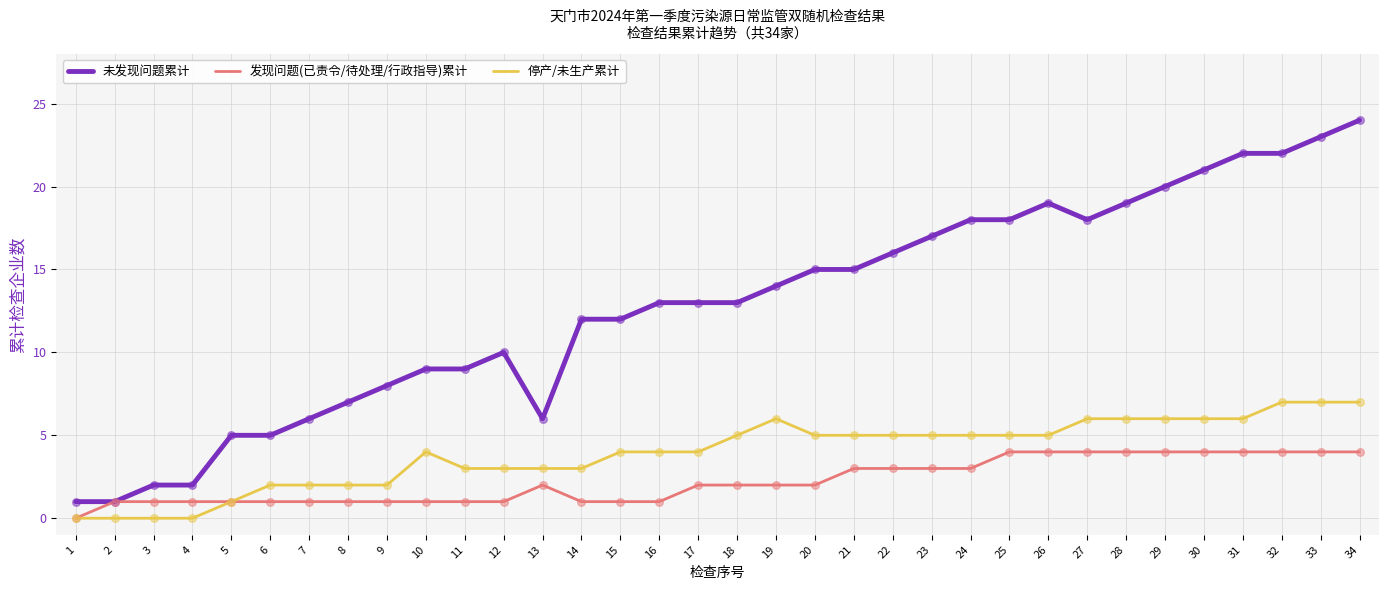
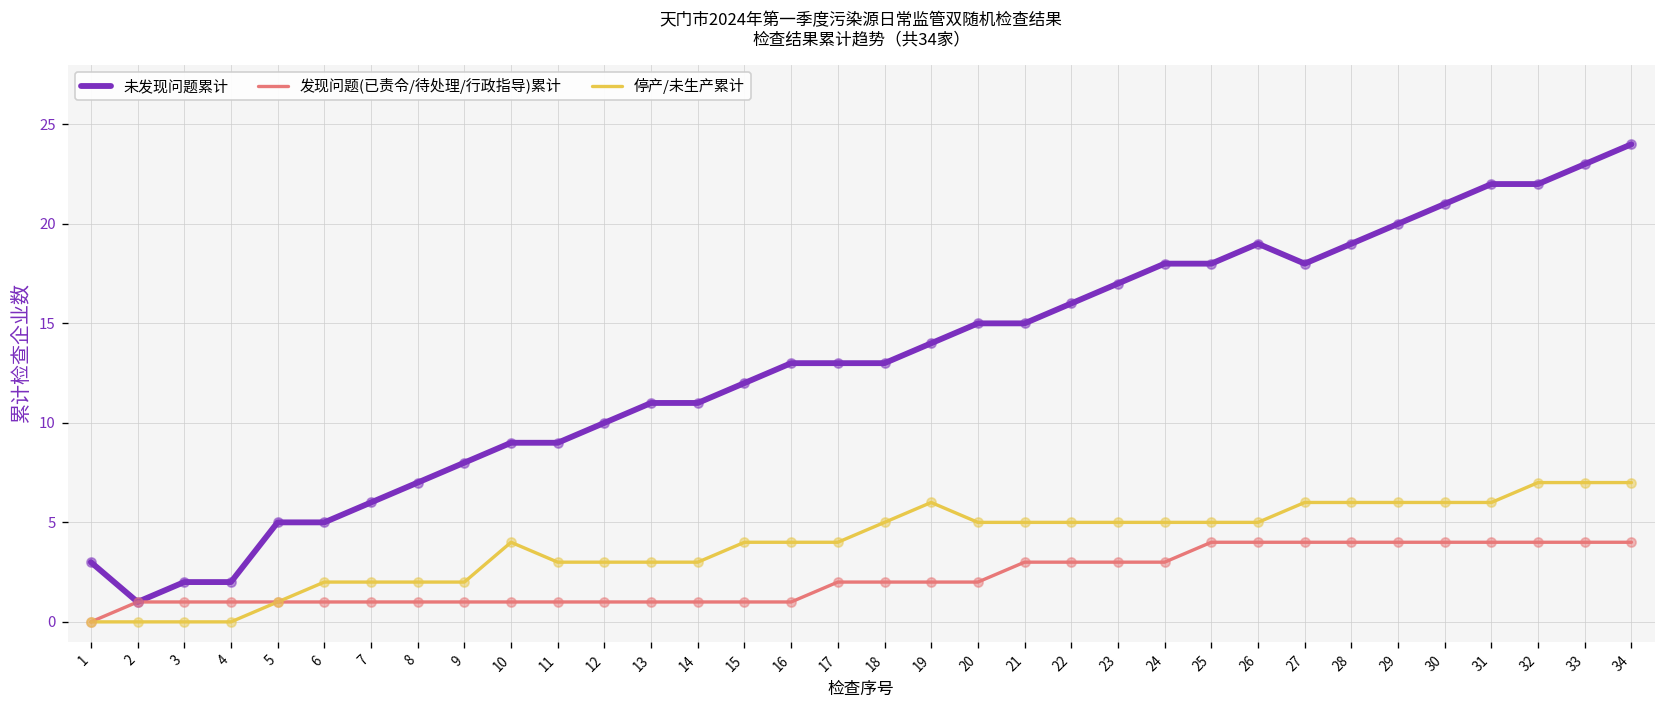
未发现问题累计, 1: 1 -> 3
未发现问题累计, 13: 6 -> 11
发现问题(已责令/待处理/行政指导)累计, 13: 2 -> 1
未发现问题累计, 14: 12 -> 11
